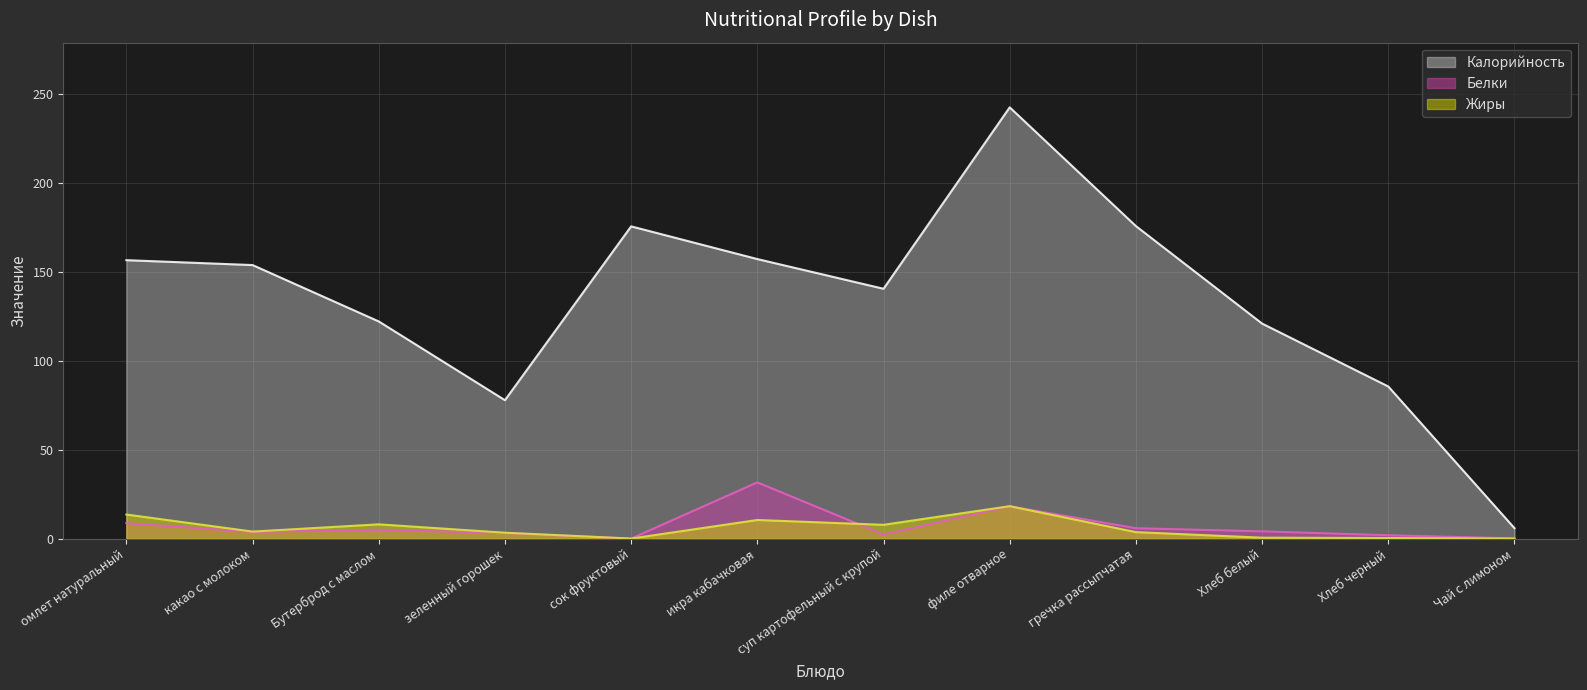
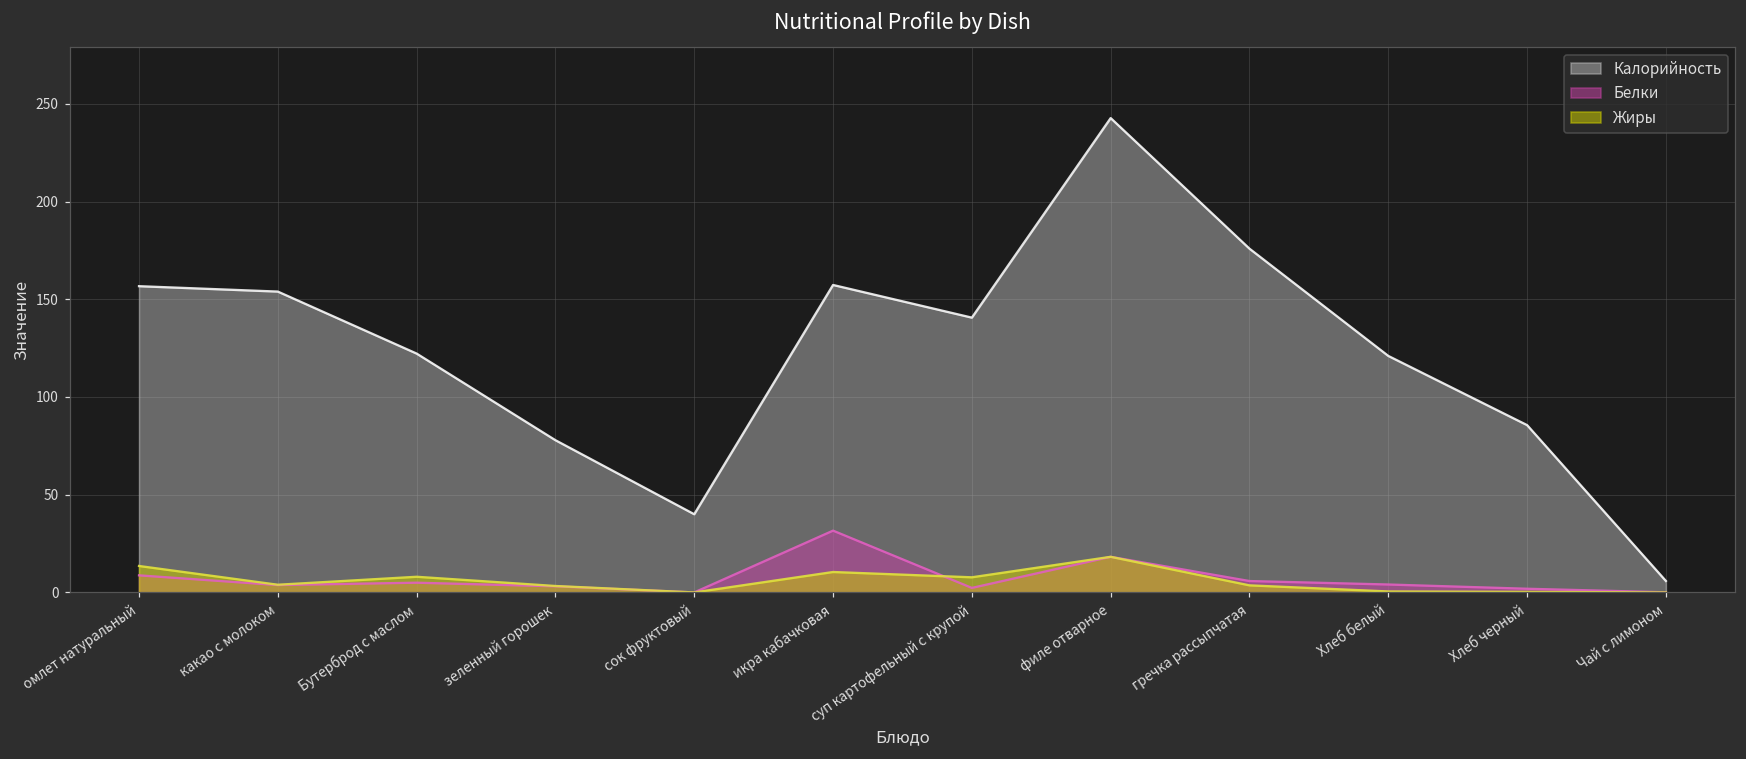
Калорийность, сок фруктовый: 176 -> 40
